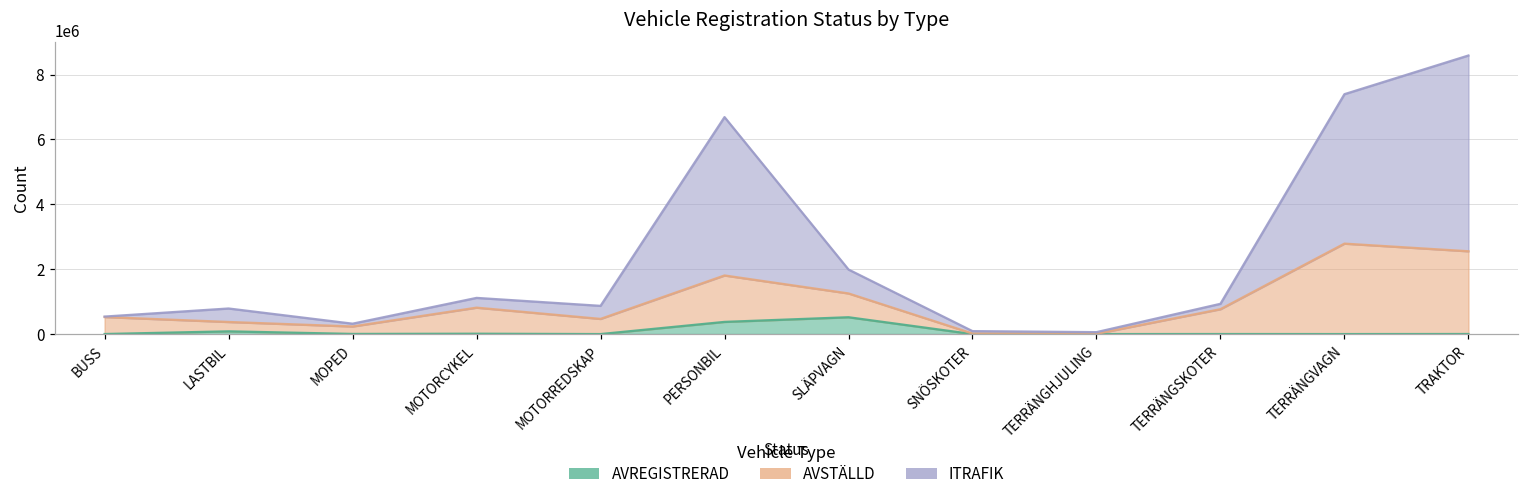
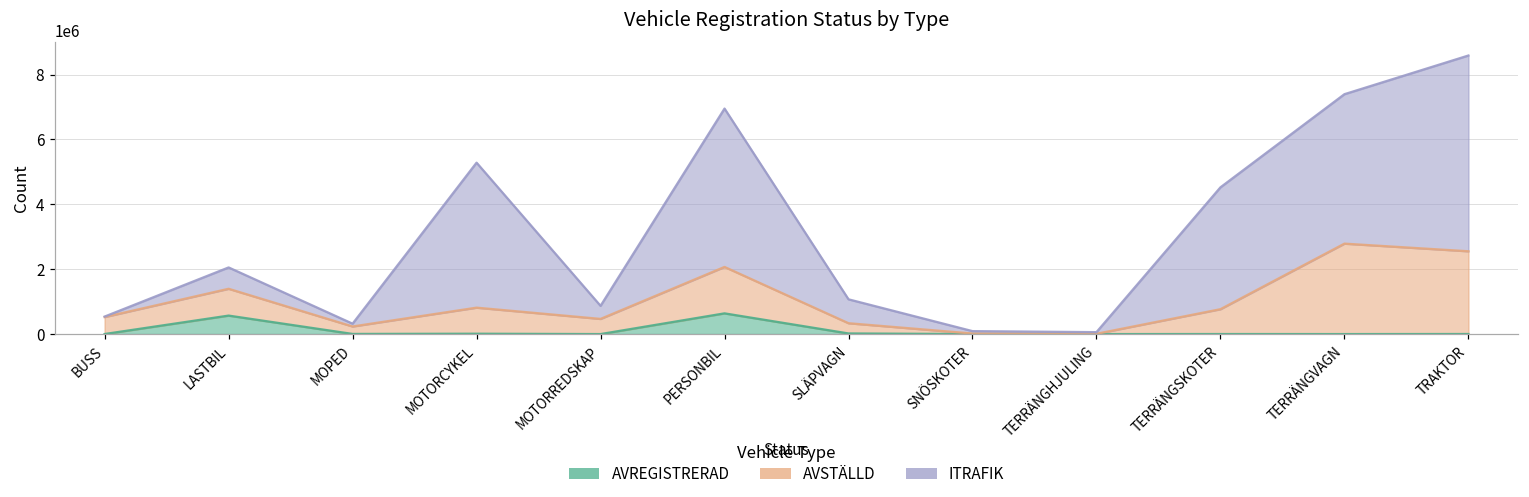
AVREGISTRERAD, LASTBIL: 100000 -> 600000
AVSTÄLLD, LASTBIL: 300000 -> 800000
ITRAFIK, LASTBIL: 400000 -> 700000
ITRAFIK, MOTORCYKEL: 300000 -> 4500000
AVREGISTRERAD, PERSONBIL: 400000 -> 600000
AVREGISTRERAD, SLÄPVAGN: 500000 -> 0
AVSTÄLLD, SLÄPVAGN: 700000 -> 300000
ITRAFIK, TERRÄNGSKOTER: 200000 -> 3800000
